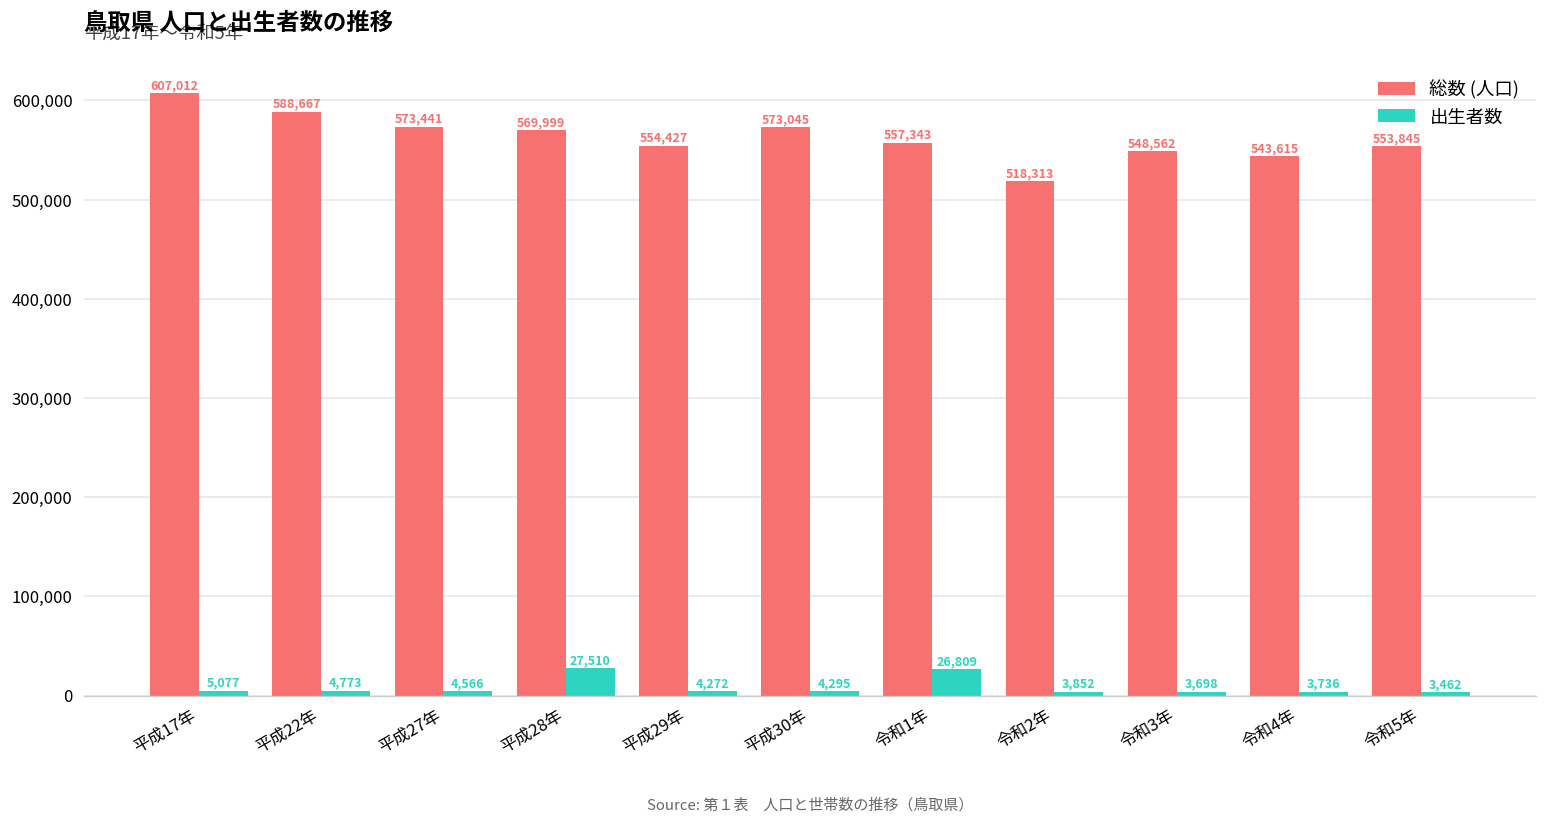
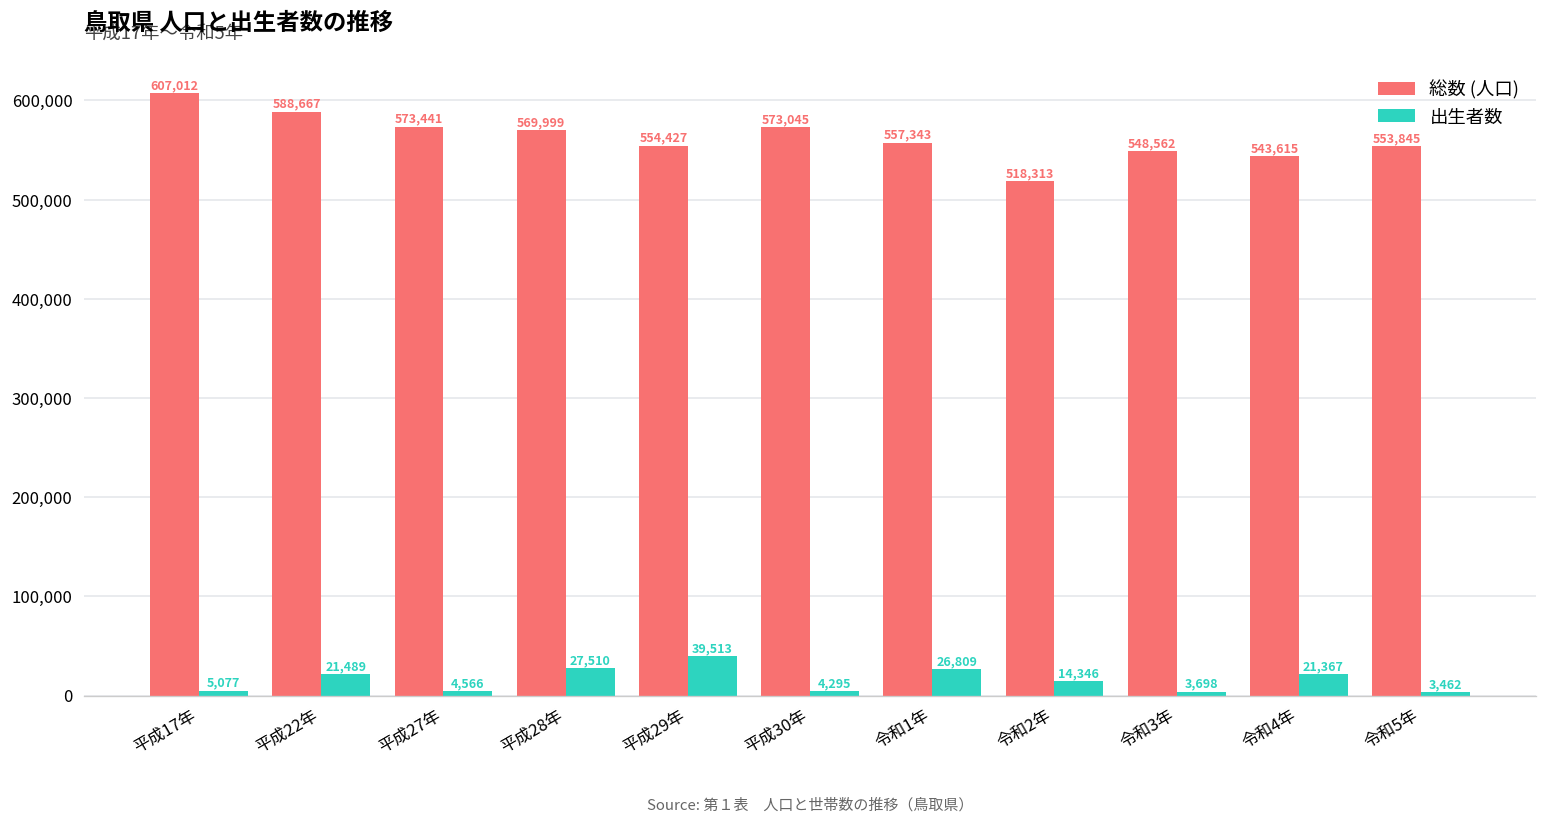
出生者数, 平成22年: 4,773 -> 21,489
出生者数, 平成29年: 4,272 -> 39,513
出生者数, 令和2年: 3,852 -> 14,346
出生者数, 令和4年: 3,736 -> 21,367
